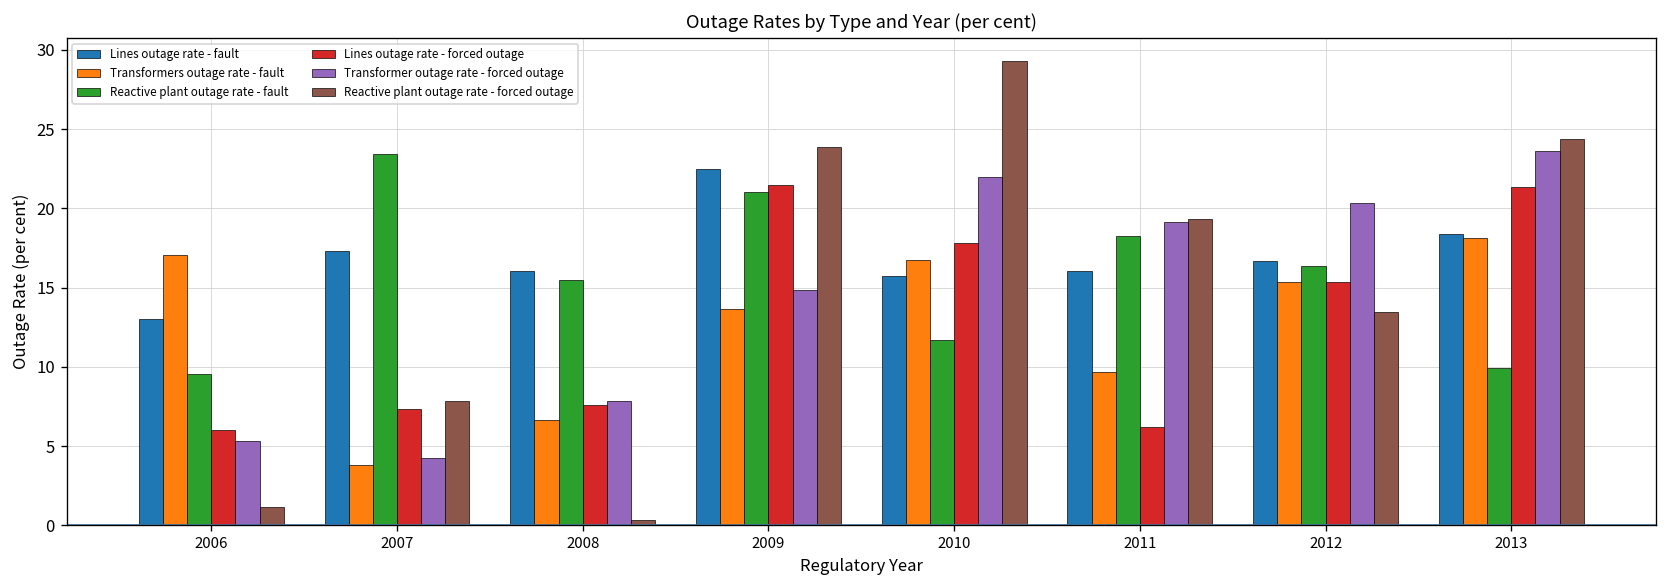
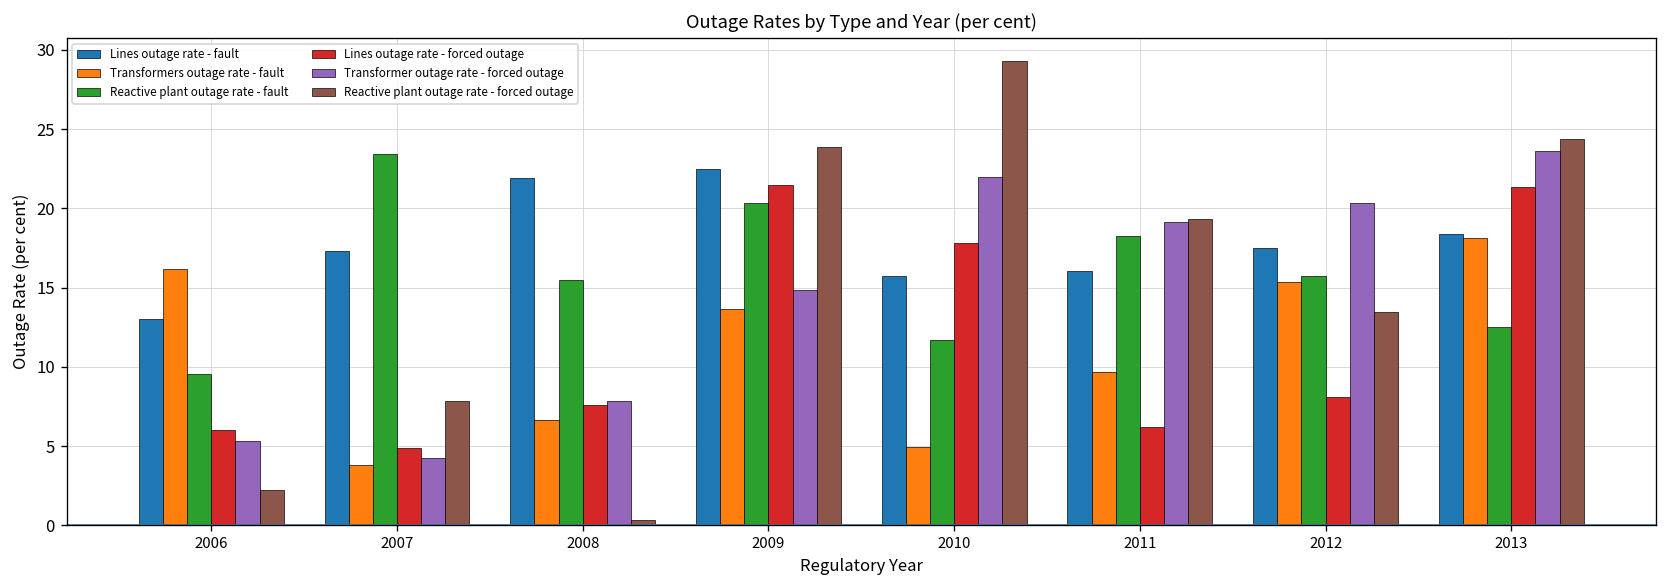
Transformers outage rate - fault, 2006: 17.1 -> 16.2
Reactive plant outage rate - forced outage, 2006: 1.2 -> 2.2
Lines outage rate - forced outage, 2007: 7.4 -> 4.9
Lines outage rate - fault, 2008: 16.0 -> 21.9
Reactive plant outage rate - fault, 2009: 21.1 -> 20.3
Transformers outage rate - fault, 2010: 16.8 -> 4.9
Lines outage rate - fault, 2012: 16.7 -> 17.5
Reactive plant outage rate - fault, 2012: 16.4 -> 15.7
Lines outage rate - forced outage, 2012: 15.4 -> 8.1
Reactive plant outage rate - fault, 2013: 9.9 -> 12.5
